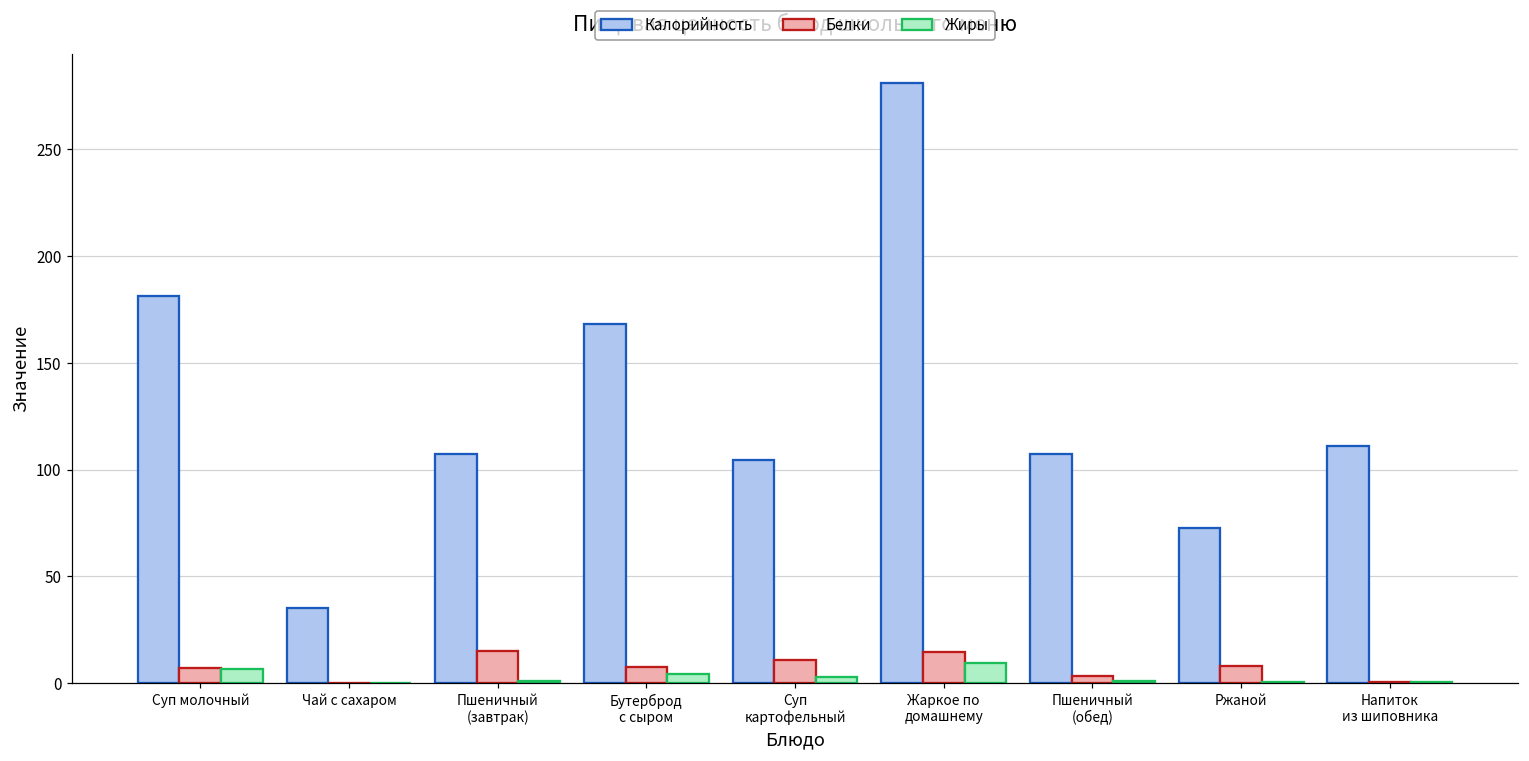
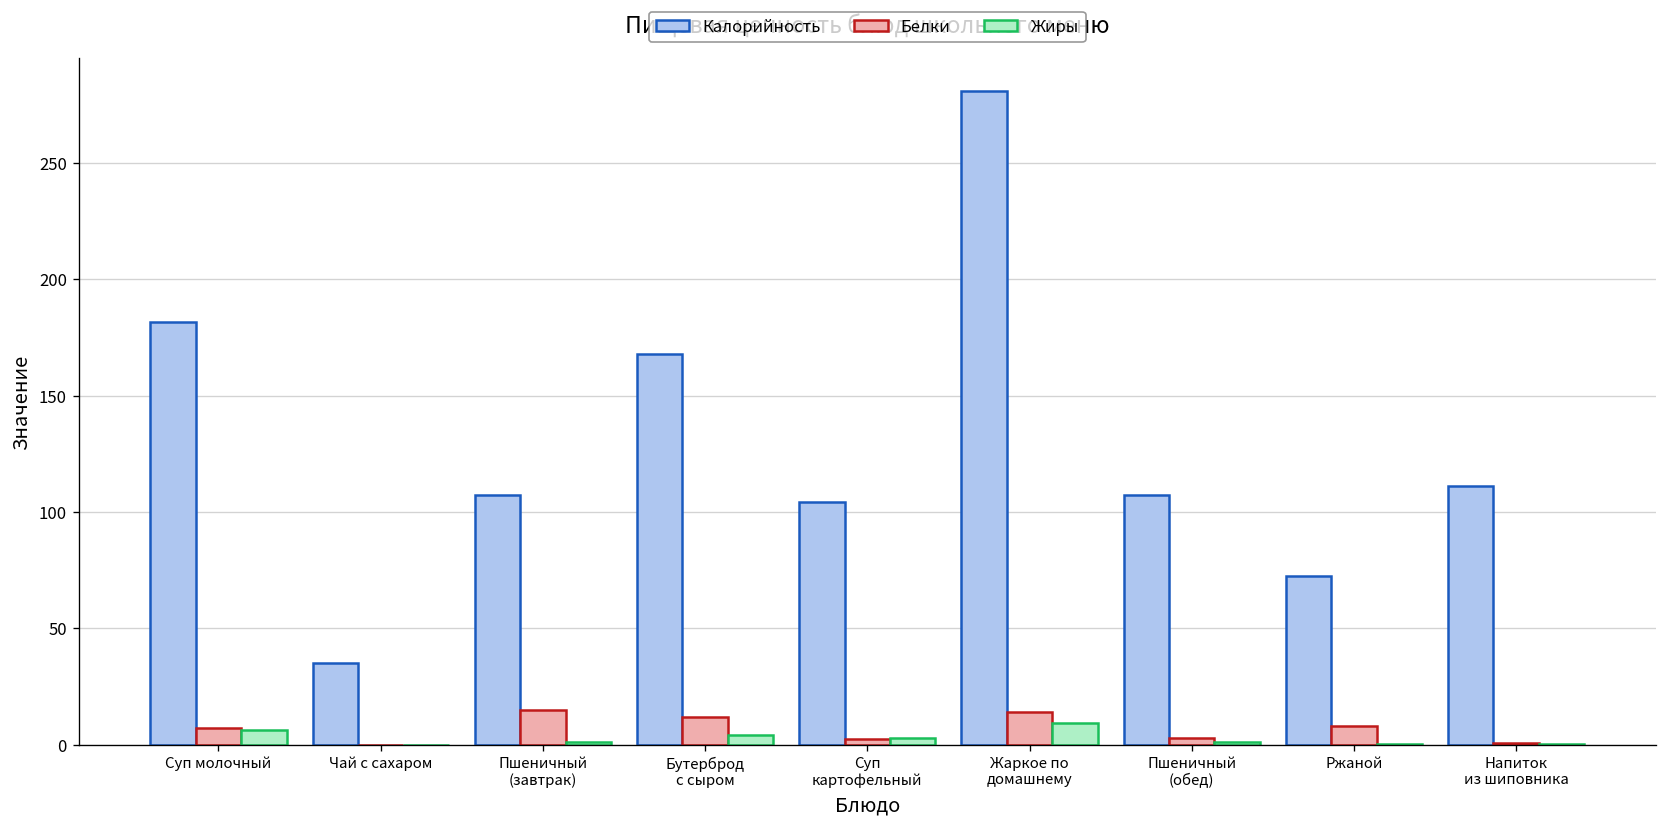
Белки, Бутерброд с сыром: 8 -> 12
Белки, Суп картофельный: 11 -> 3
